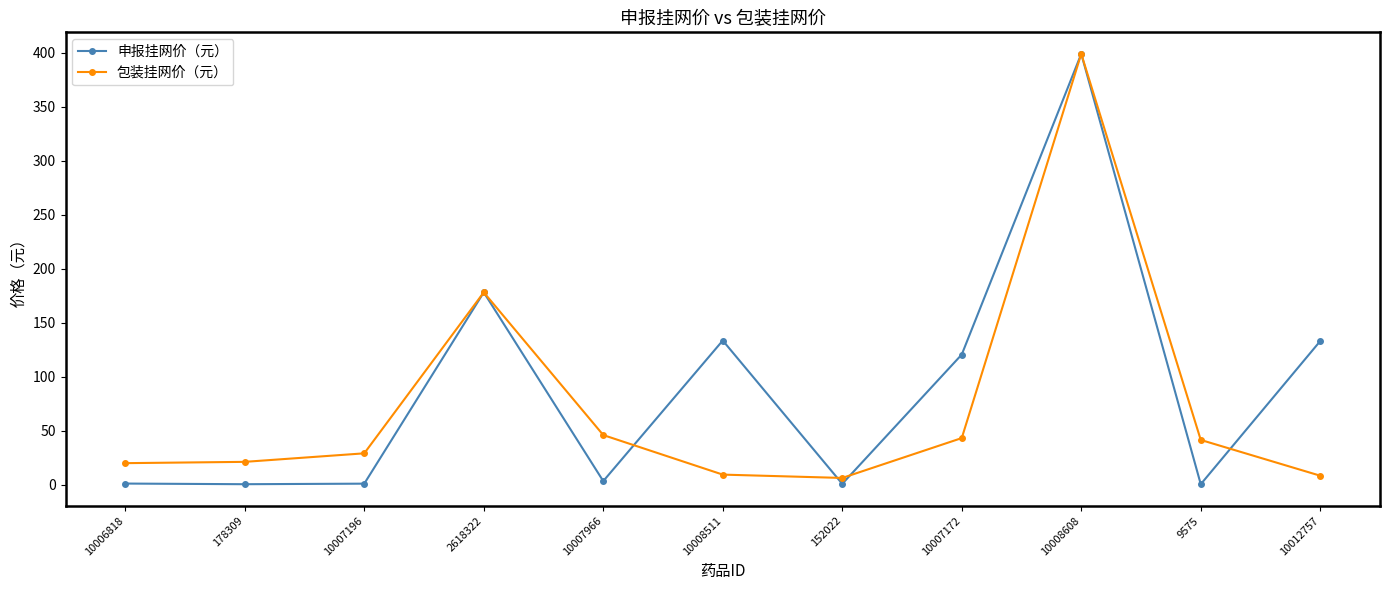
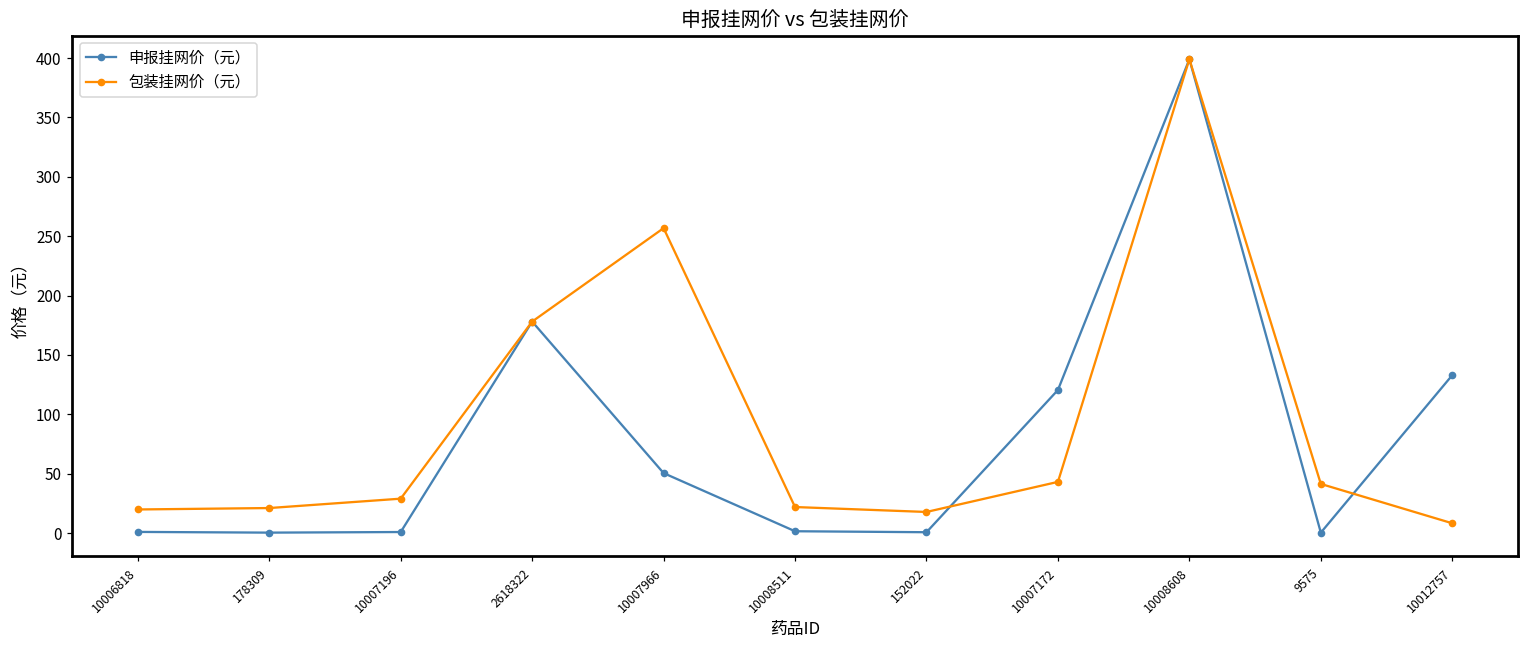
申报挂网价（元）, 10007966: 3 -> 51
包装挂网价（元）, 10007966: 46 -> 257
申报挂网价（元）, 10008511: 133 -> 2
包装挂网价（元）, 10008511: 9 -> 22
包装挂网价（元）, 152022: 6 -> 18
